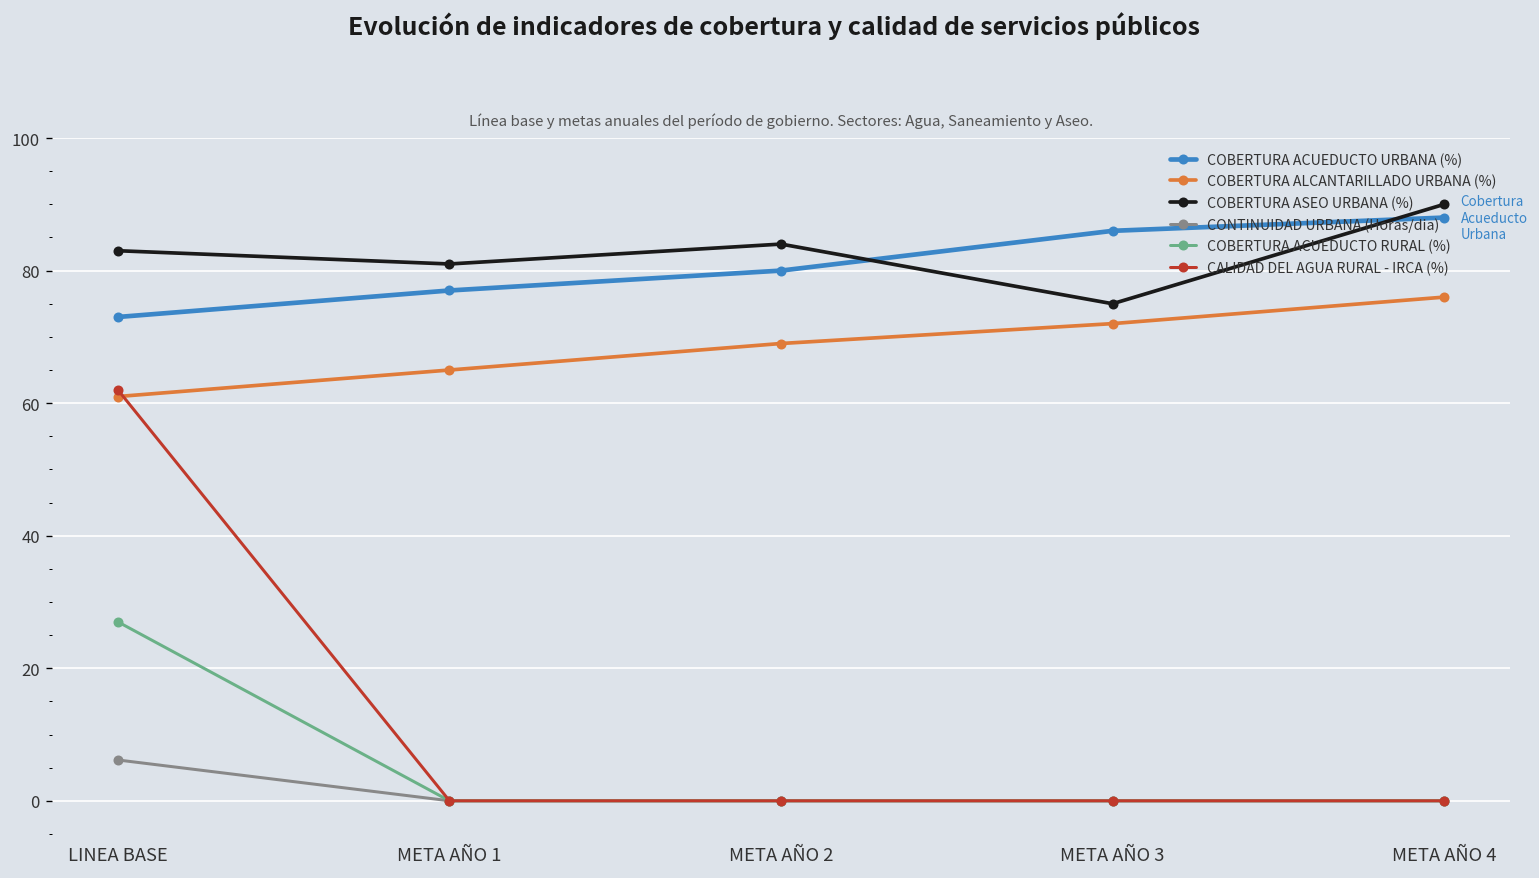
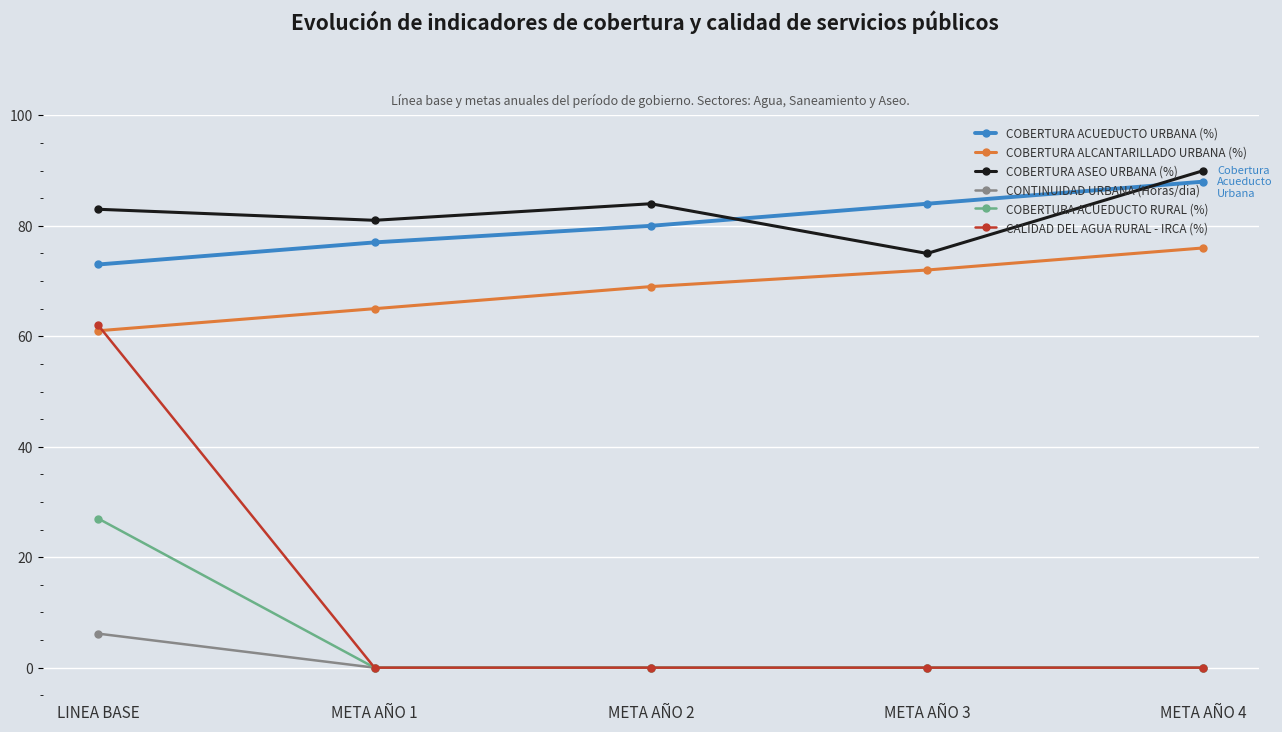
COBERTURA ACUEDUCTO URBANA (%), META AÑO 3: 86 -> 84
